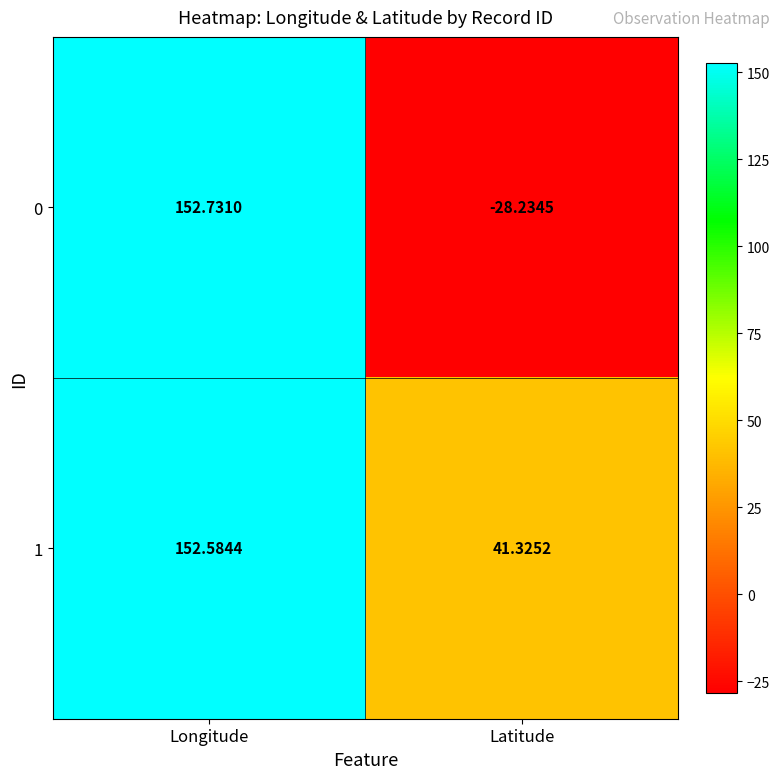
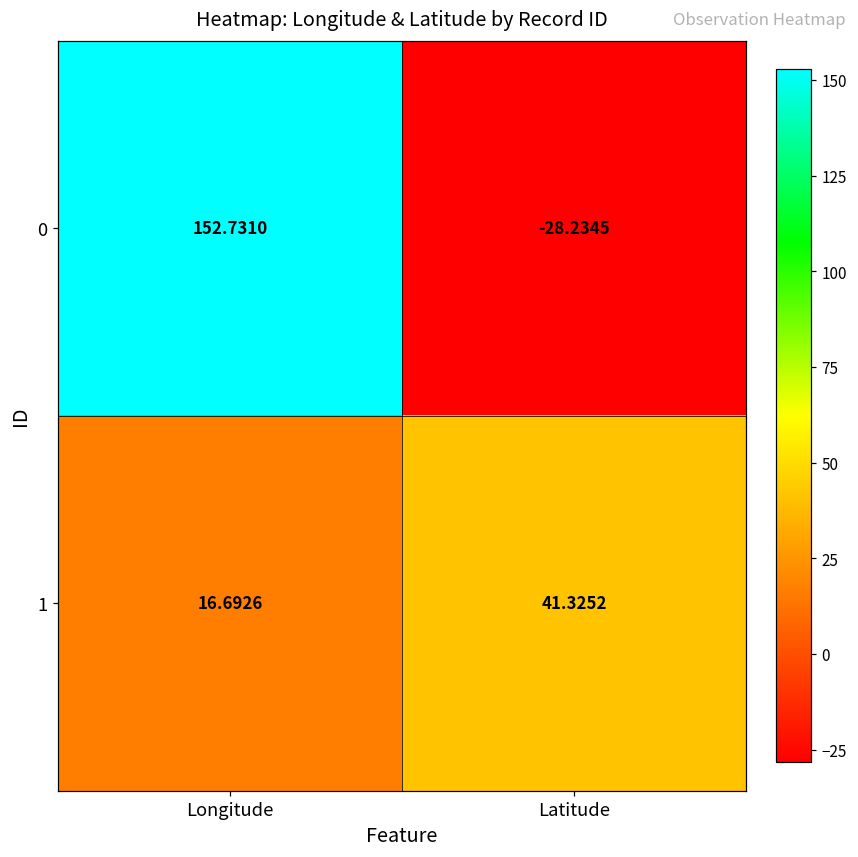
1, Longitude: 152.5844 -> 16.6926
